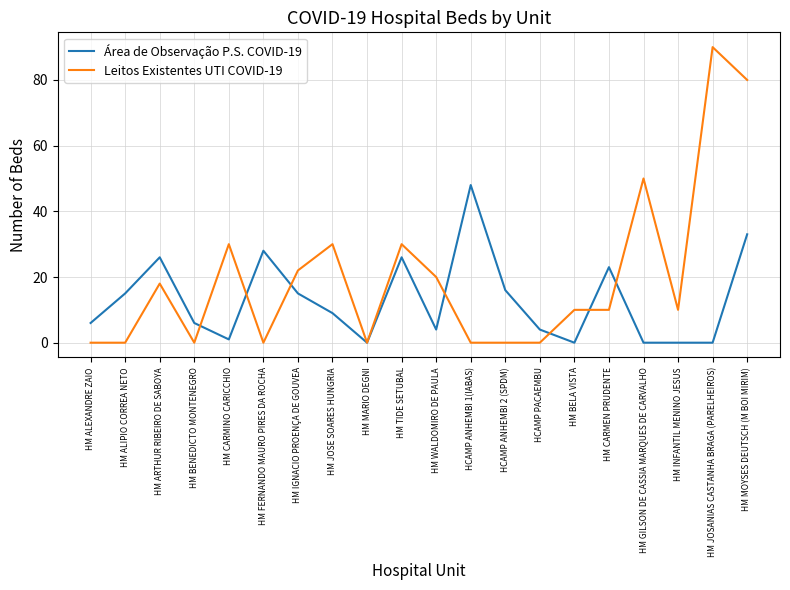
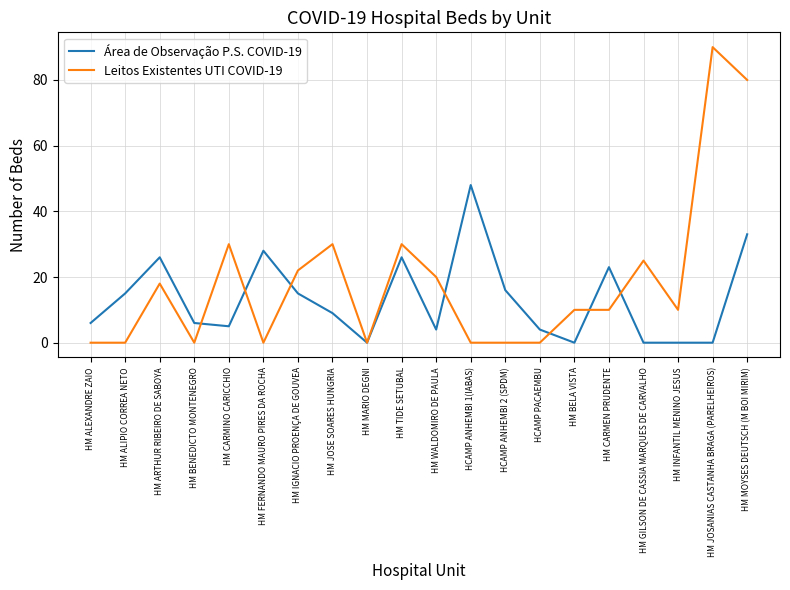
Área de Observação P.S. COVID-19, HM CARMINO CARICCHIO: 1 -> 5
Leitos Existentes UTI COVID-19, HM GILSON DE CASSIA MARQUES DE CARVALHO: 50 -> 25
